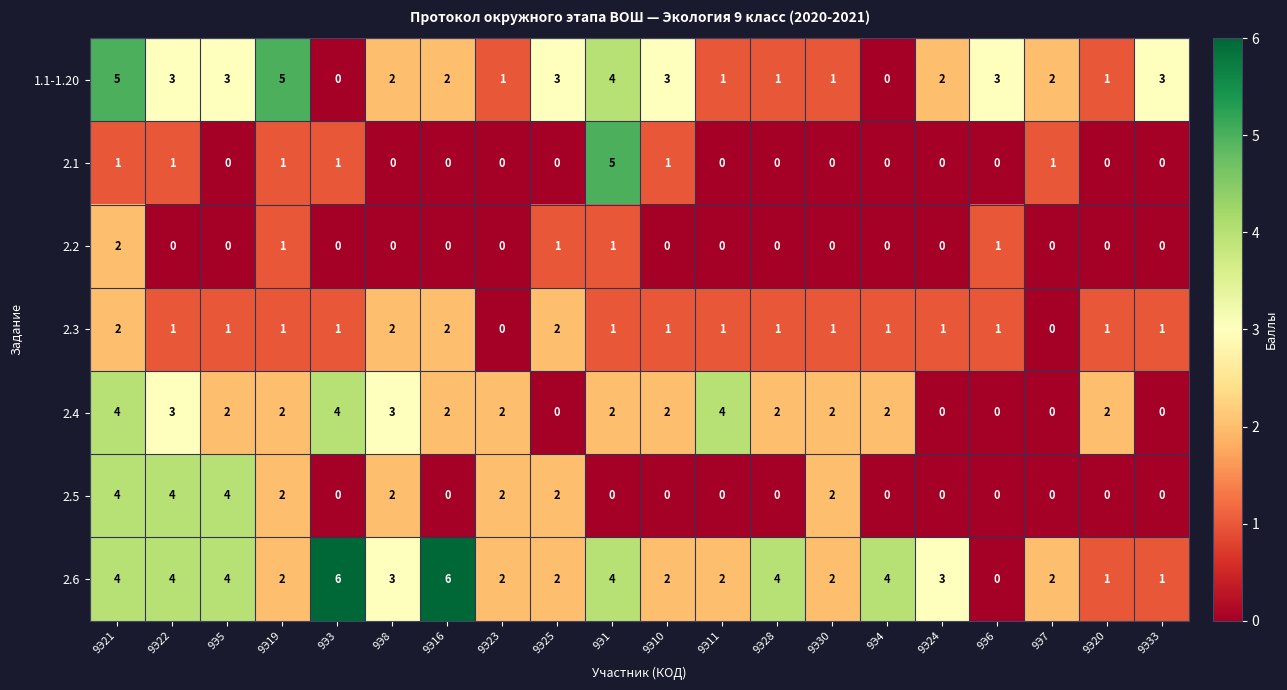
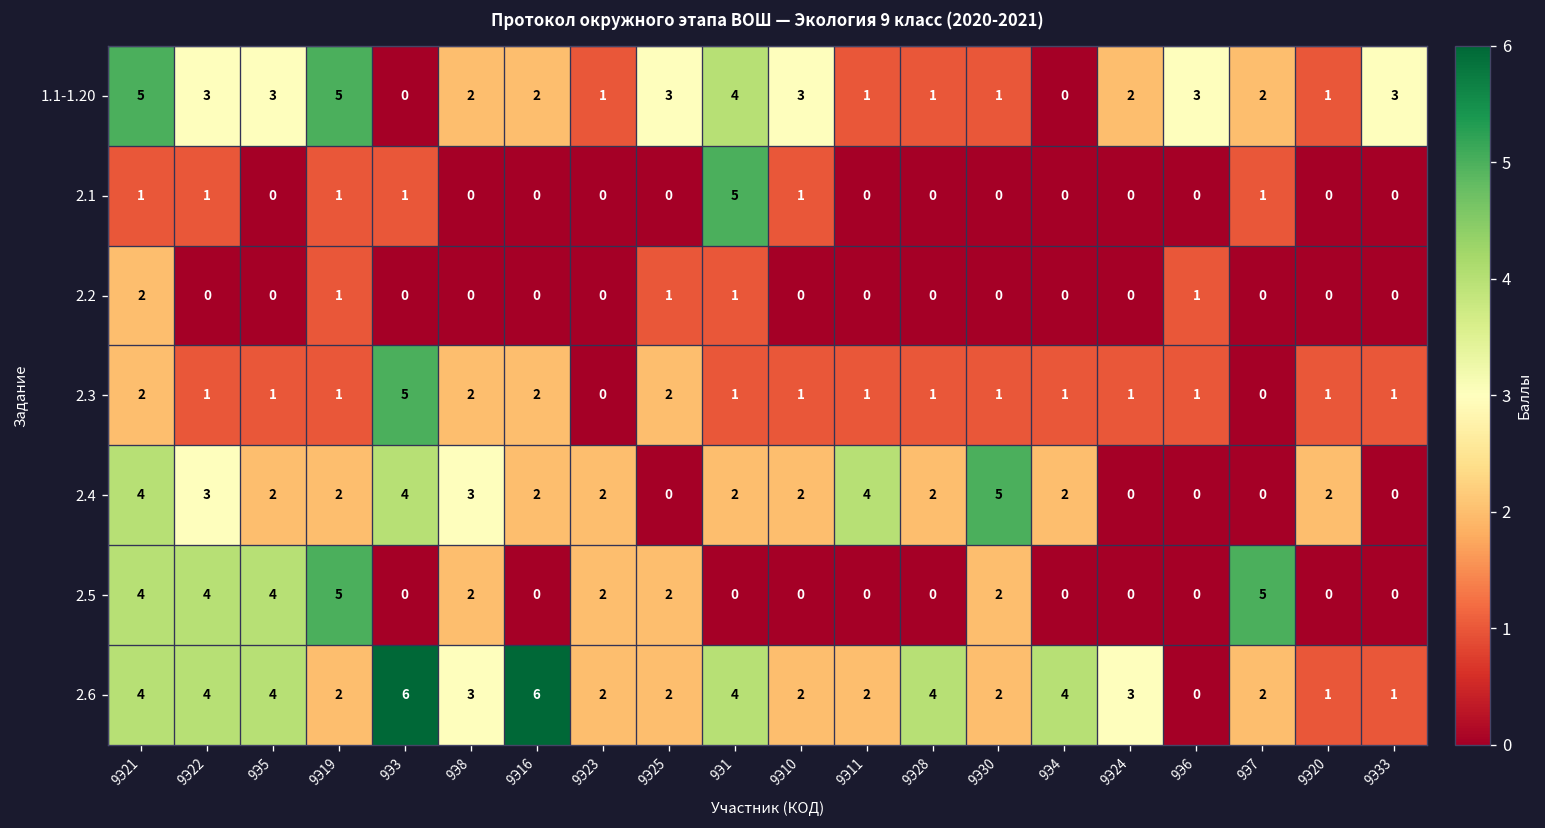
2.3, 9Э3: 1 -> 5
2.4, 9Э30: 2 -> 5
2.5, 9Э19: 2 -> 5
2.5, 9Э7: 0 -> 5
